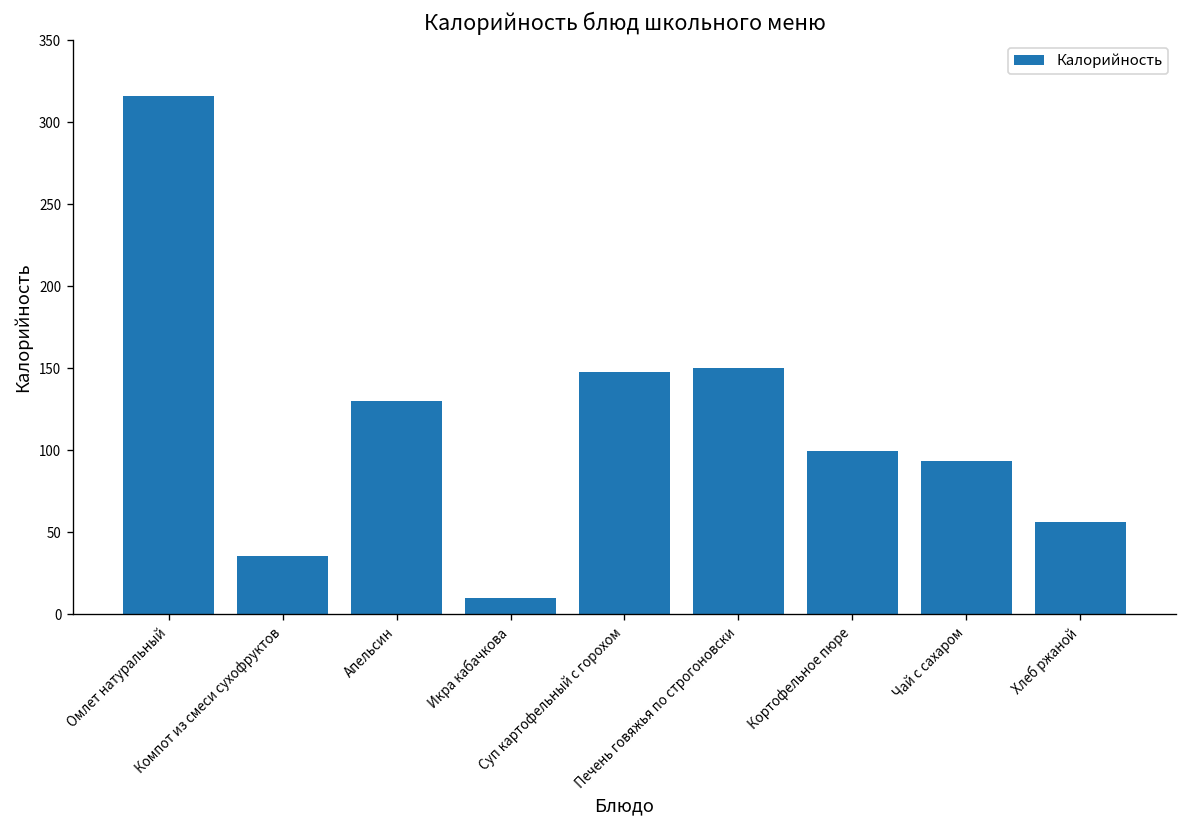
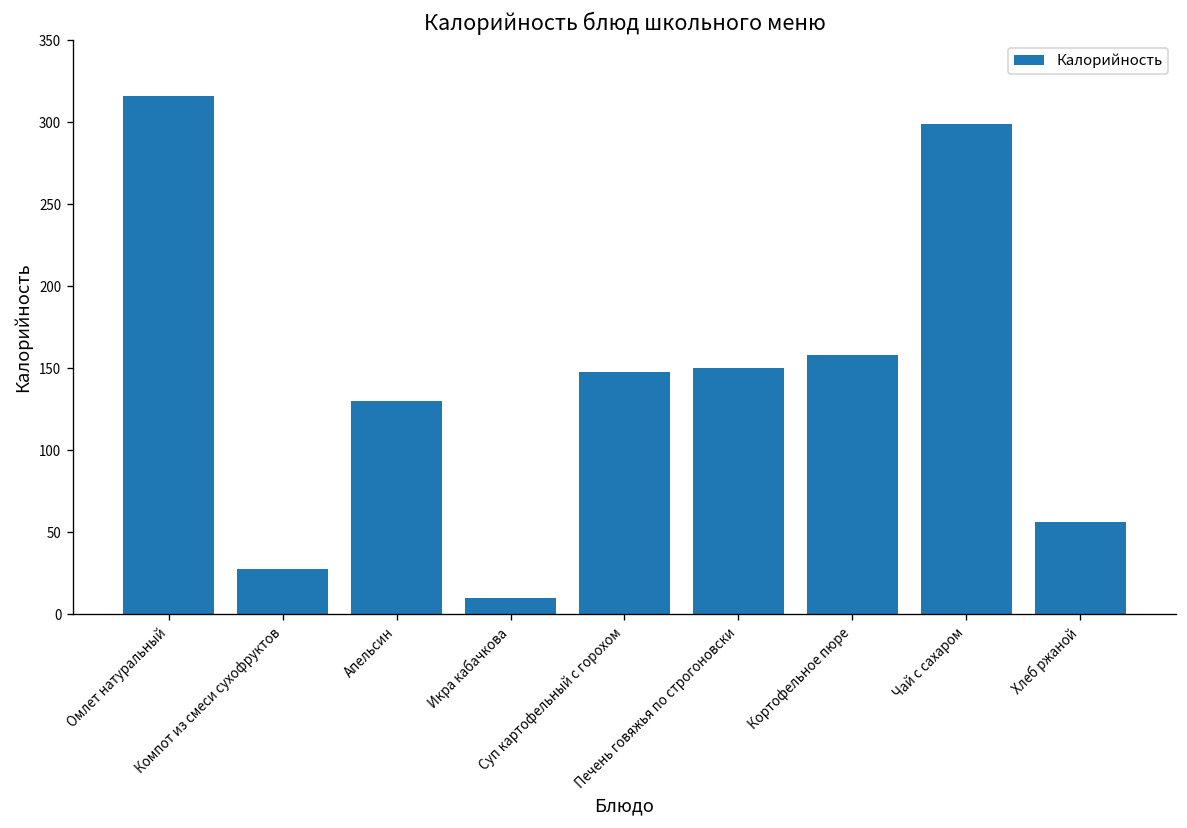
Компот из смеси сухофруктов: 35 -> 28
Кортофельное пюре: 99 -> 158
Чай с сахаром: 93 -> 299
